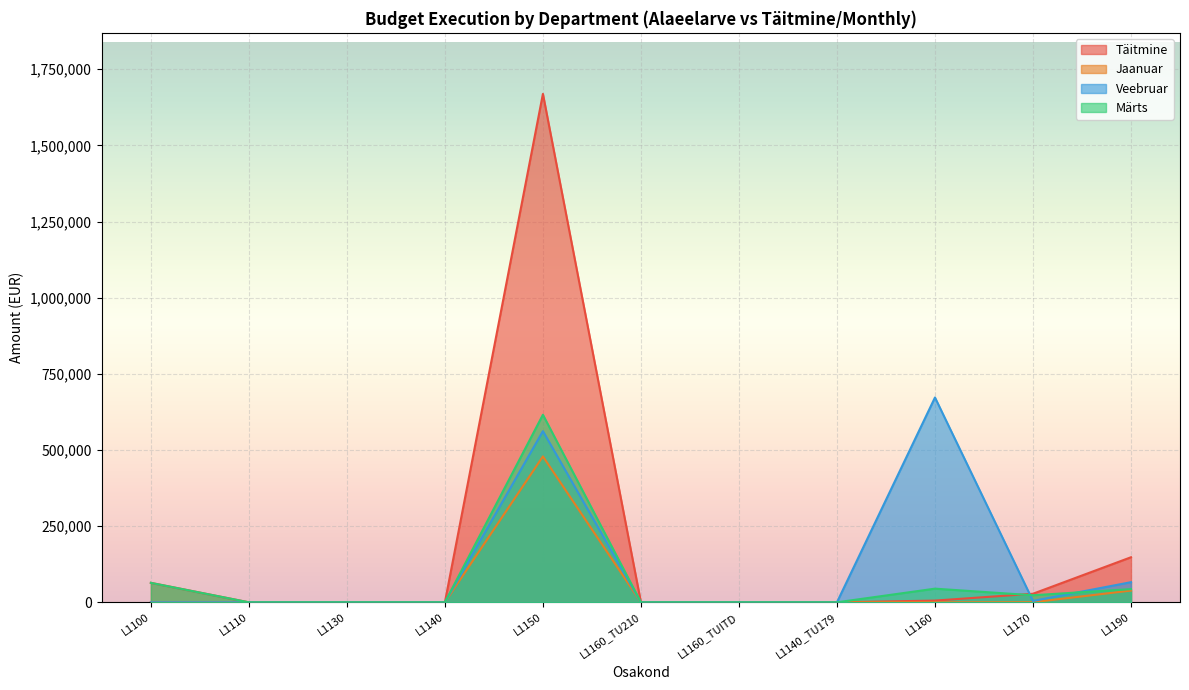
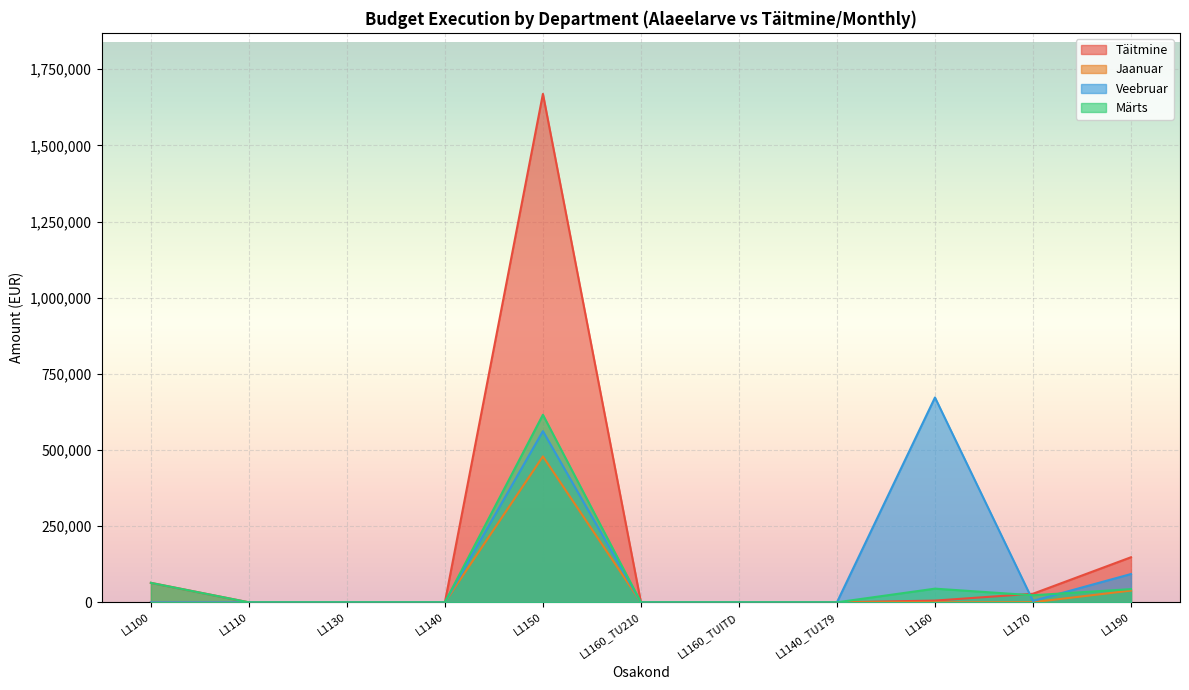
Veebruar, L1190: 70,000 -> 90,000
